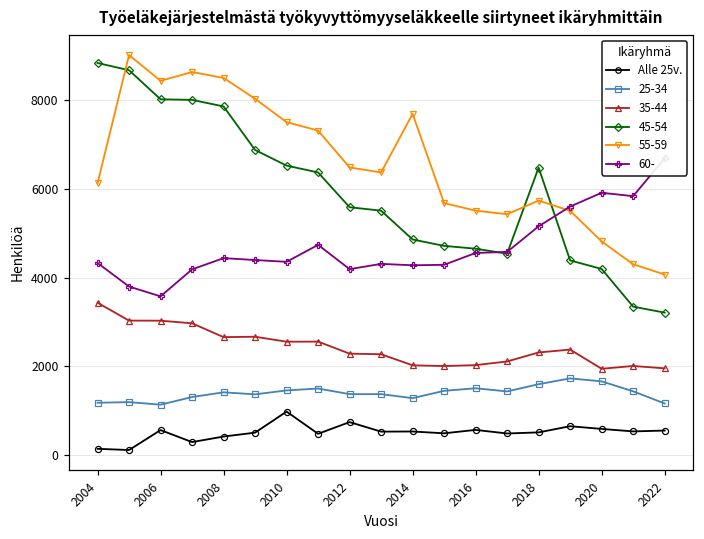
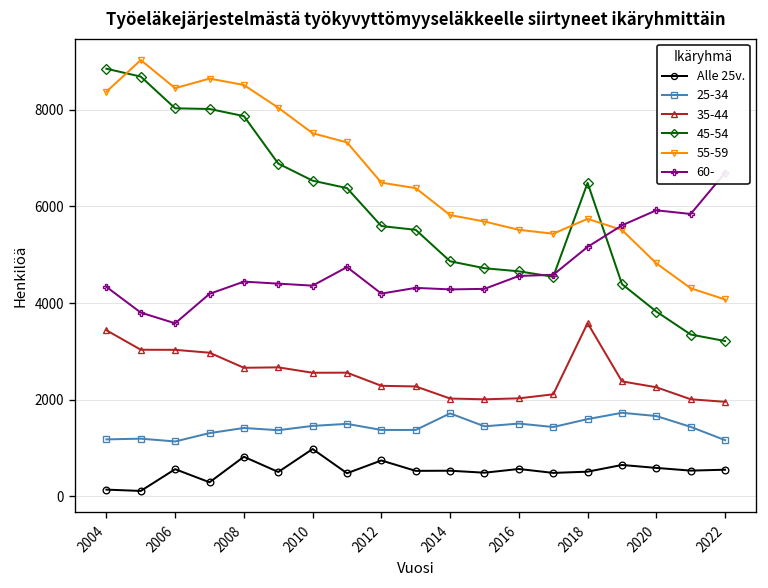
55-59, 2004: 6100 -> 8400
Alle 25v., 2008: 400 -> 800
25-34, 2014: 1300 -> 1700
55-59, 2014: 7700 -> 5800
35-44, 2018: 2300 -> 3600
35-44, 2020: 1900 -> 2300
45-54, 2020: 4200 -> 3800
